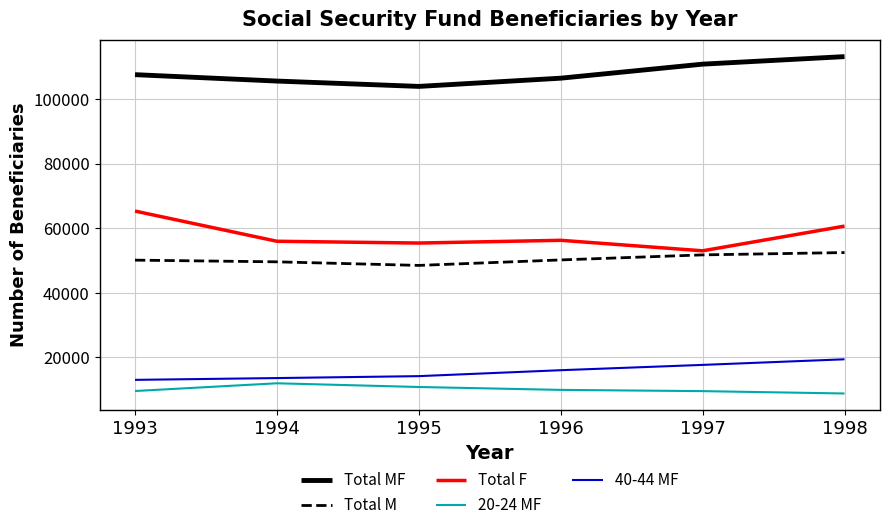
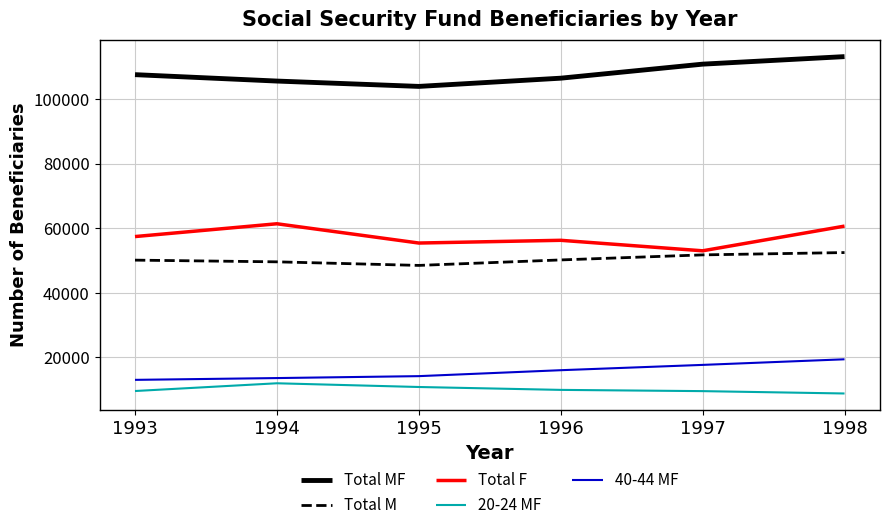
Total F, 1993: 65000 -> 57000
Total F, 1994: 56000 -> 61000
